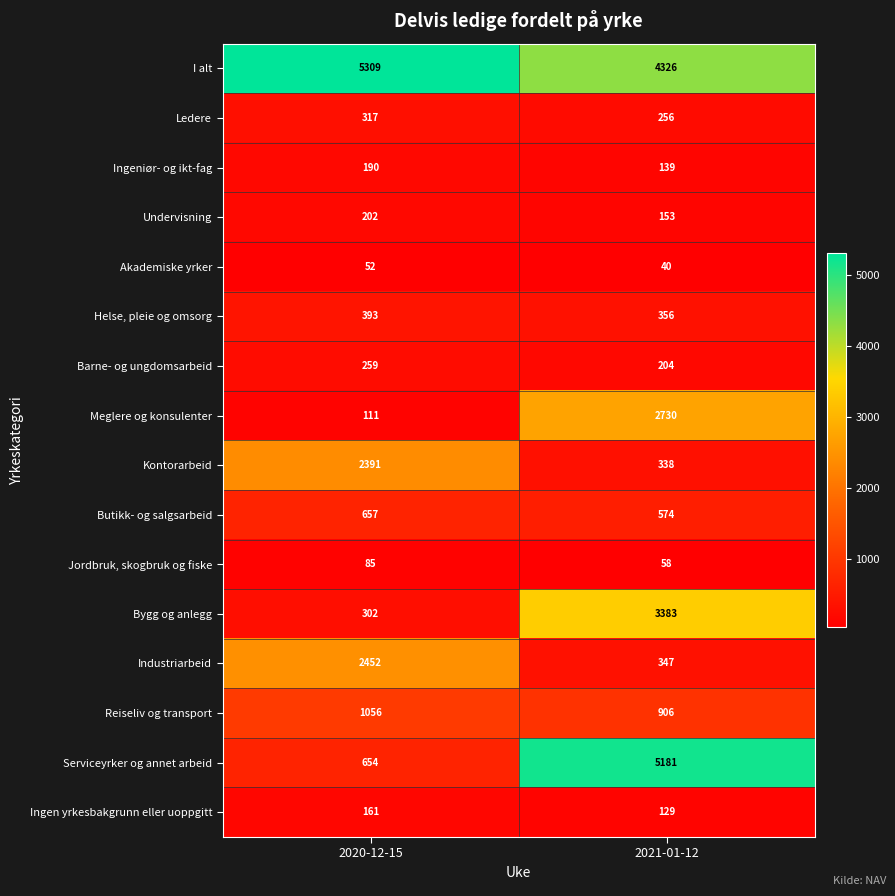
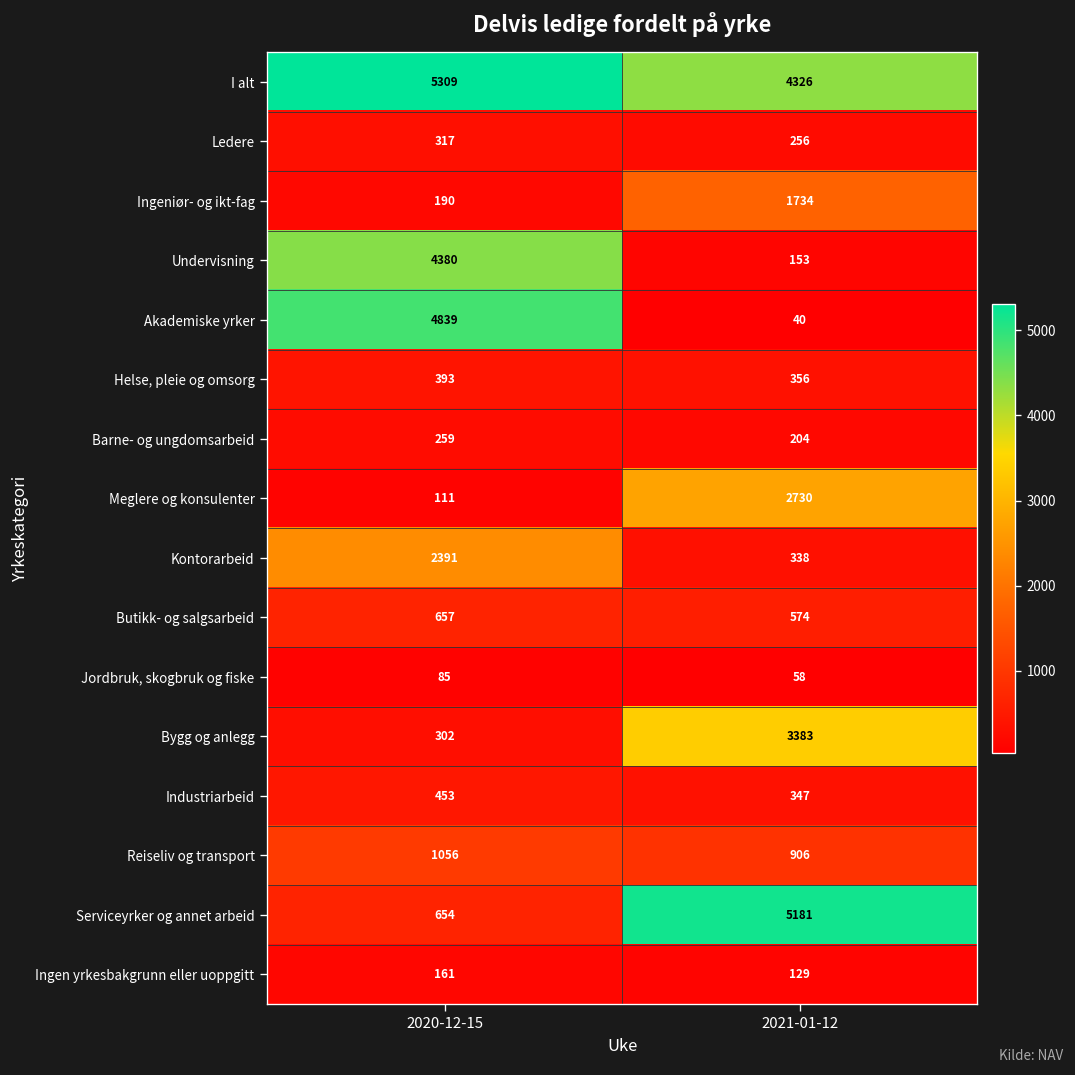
Ingeniør- og ikt-fag, 2021-01-12: 139 -> 1734
Undervisning, 2020-12-15: 202 -> 4380
Akademiske yrker, 2020-12-15: 52 -> 4839
Industriarbeid, 2020-12-15: 2452 -> 453
